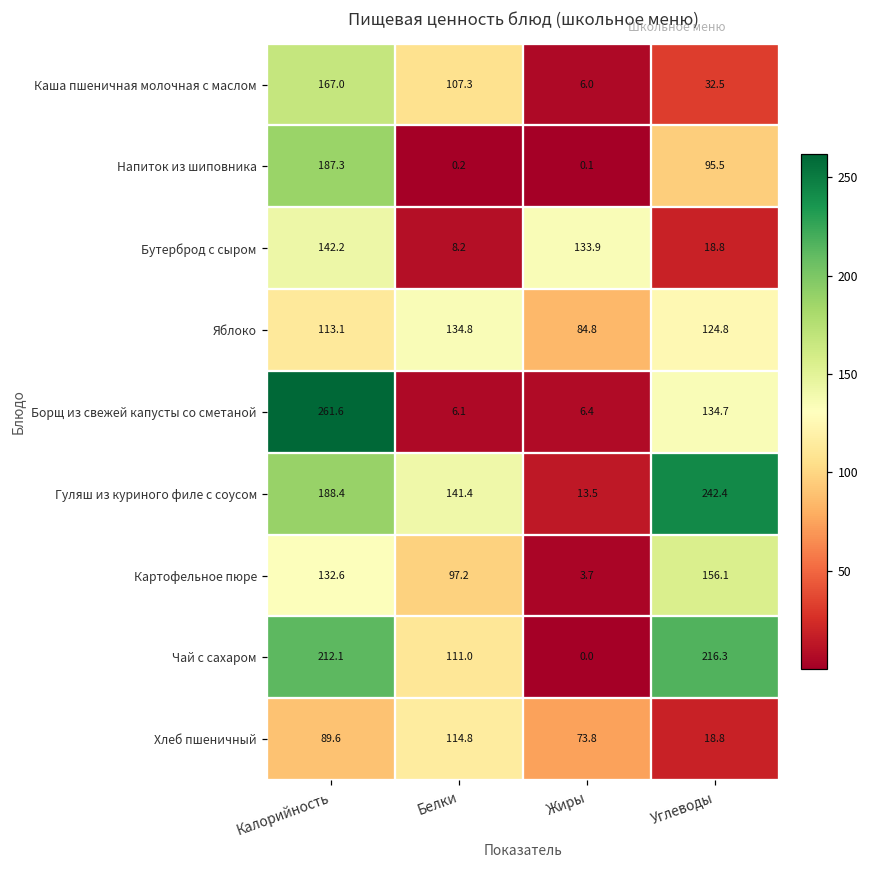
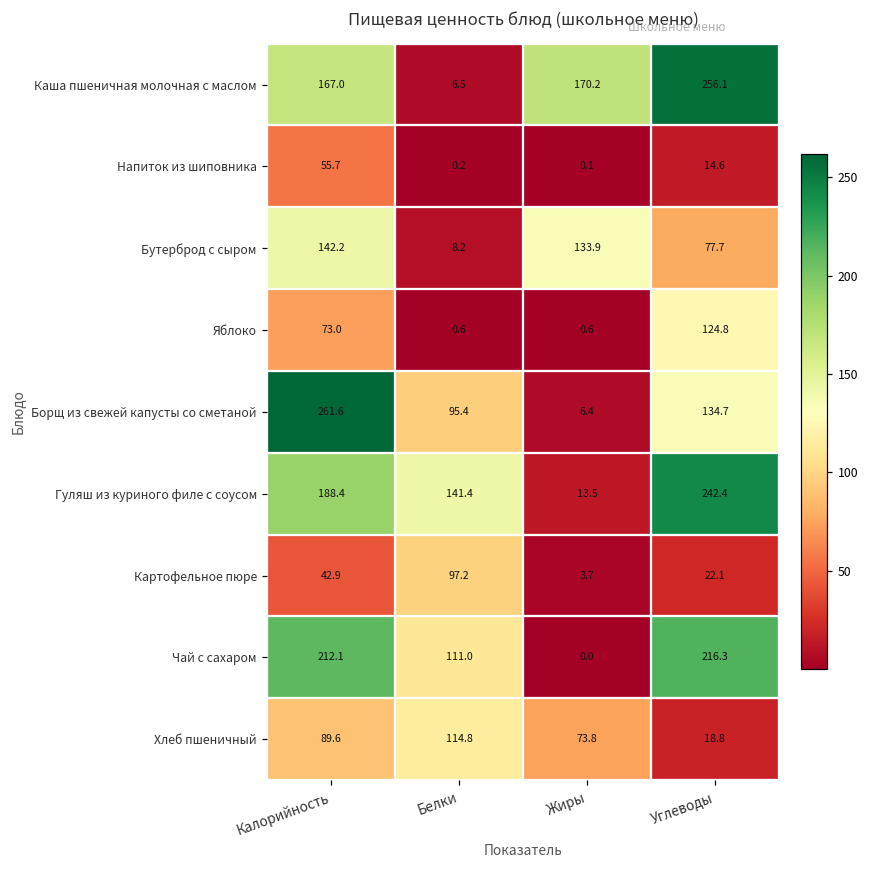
Каша пшеничная молочная с маслом, Белки: 107.3 -> 6.5
Каша пшеничная молочная с маслом, Жиры: 6.0 -> 170.2
Каша пшеничная молочная с маслом, Углеводы: 32.5 -> 256.1
Напиток из шиповника, Калорийность: 187.3 -> 55.7
Напиток из шиповника, Углеводы: 95.5 -> 14.6
Бутерброд с сыром, Углеводы: 18.8 -> 77.7
Яблоко, Калорийность: 113.1 -> 73.0
Яблоко, Белки: 134.8 -> 0.6
Яблоко, Жиры: 84.8 -> 0.6
Борщ из свежей капусты со сметаной, Белки: 6.1 -> 95.4
Картофельное пюре, Калорийность: 132.6 -> 42.9
Картофельное пюре, Углеводы: 156.1 -> 22.1
